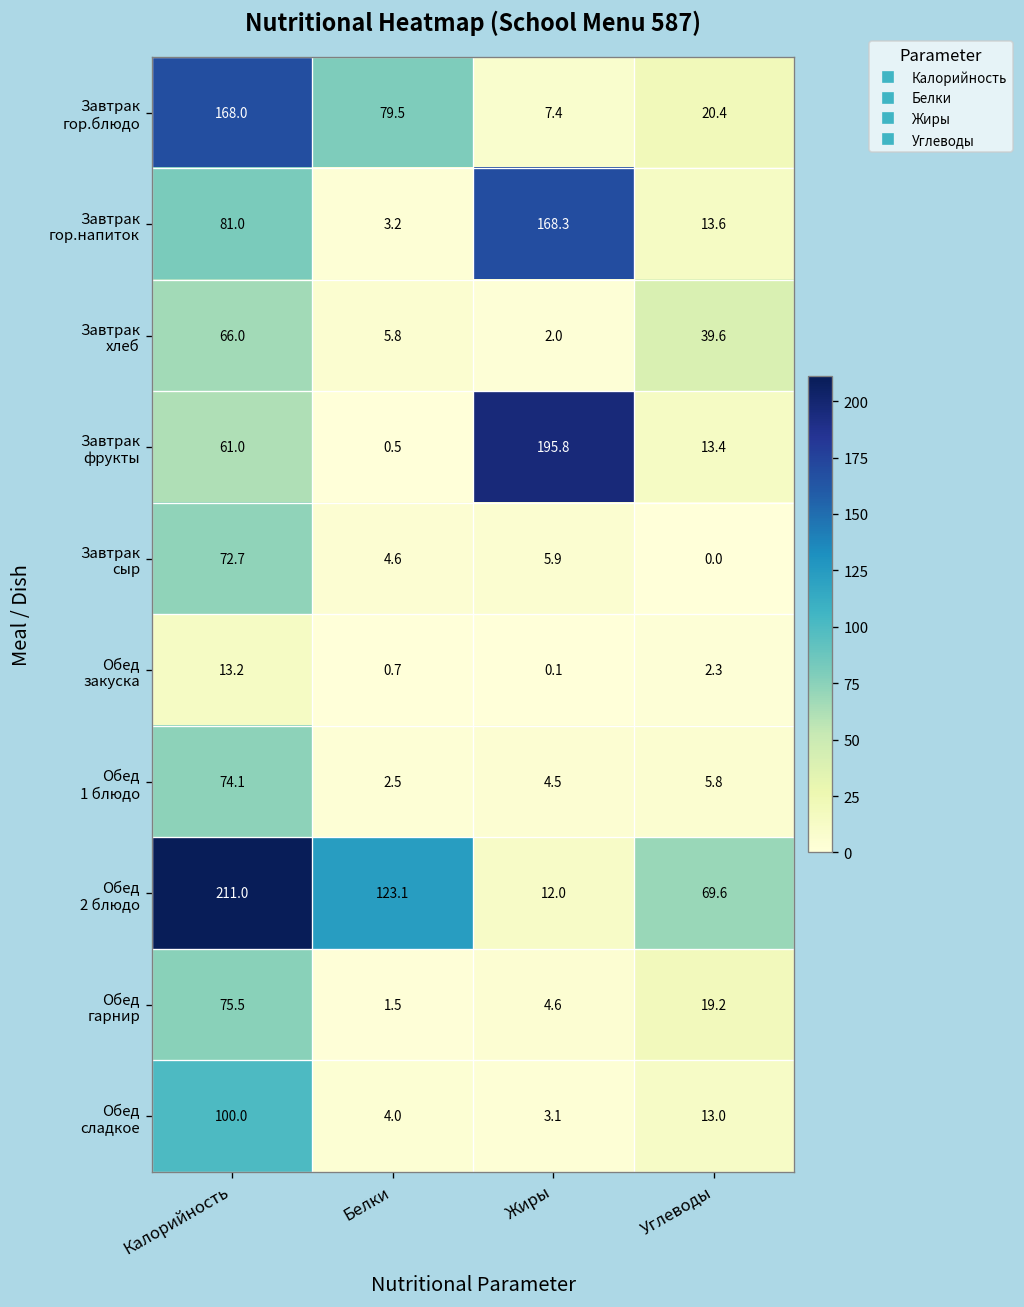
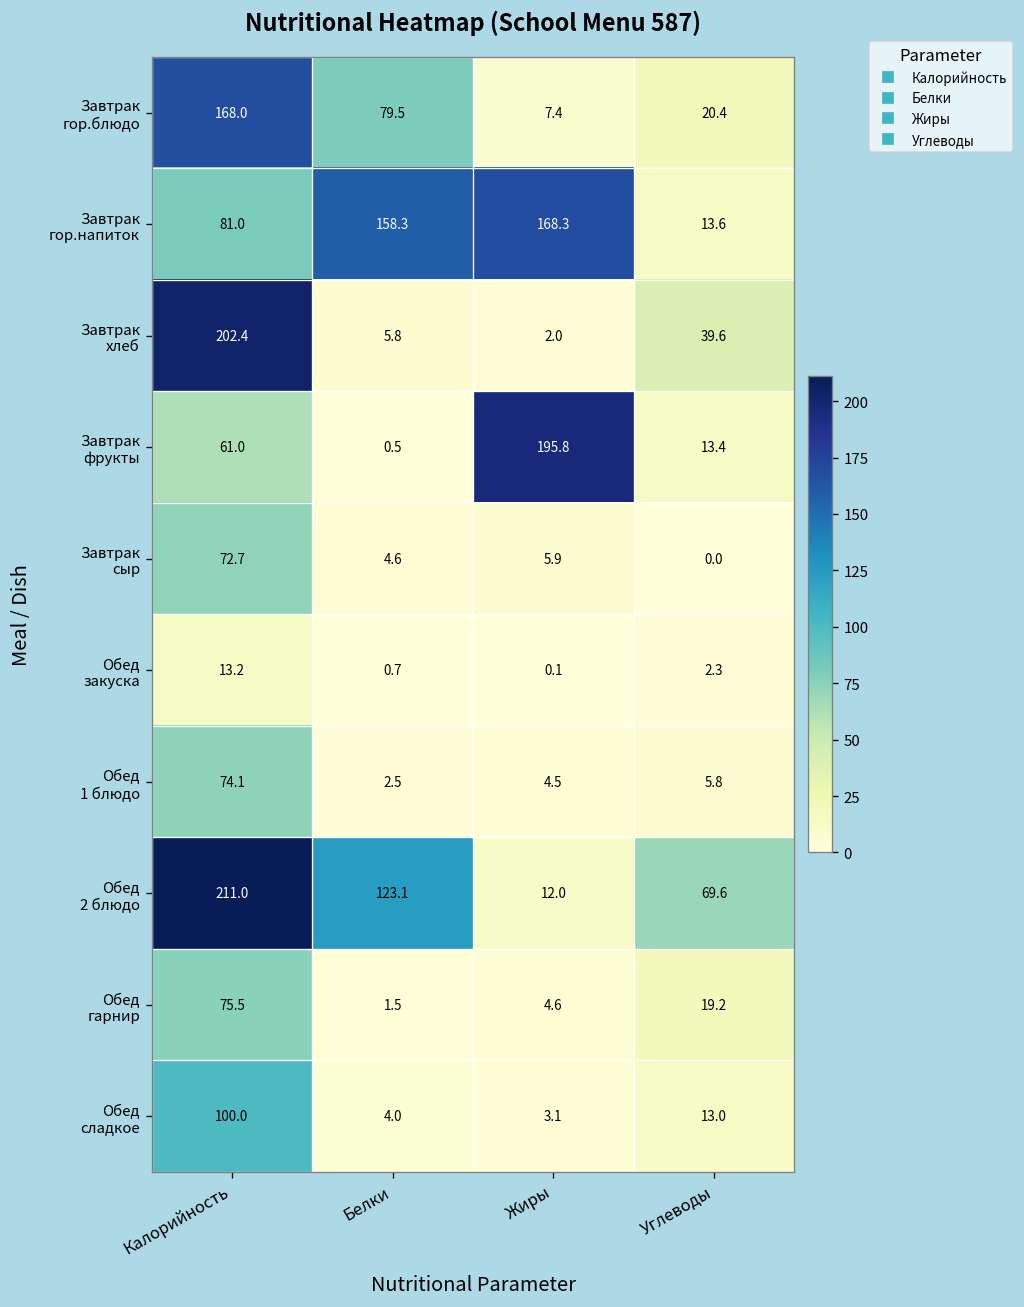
Завтрак гор.напиток, Белки: 3.2 -> 158.3
Завтрак хлеб, Калорийность: 66.0 -> 202.4
